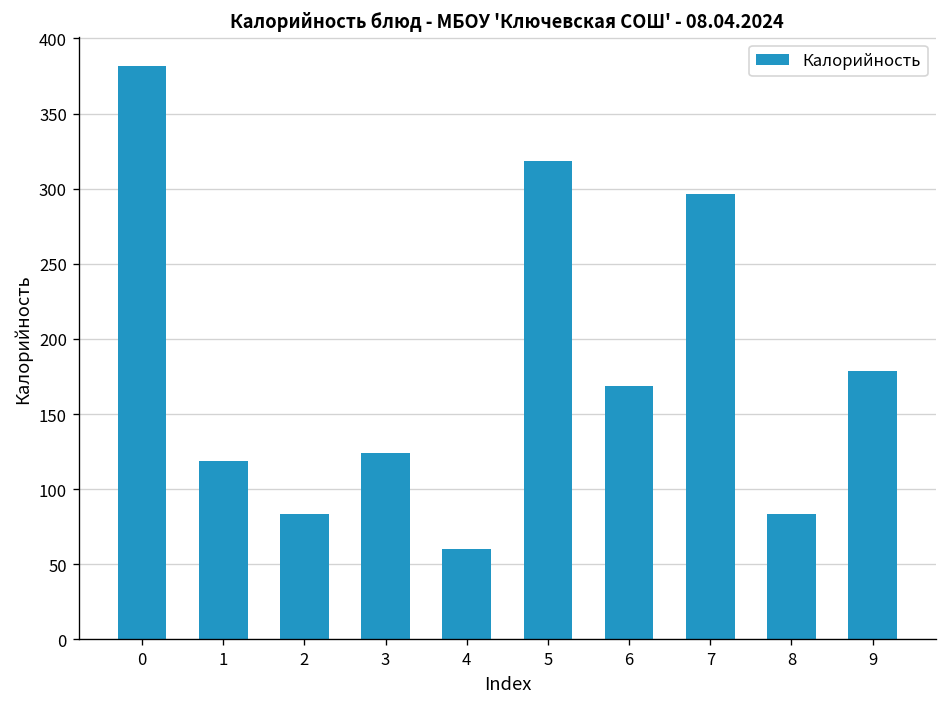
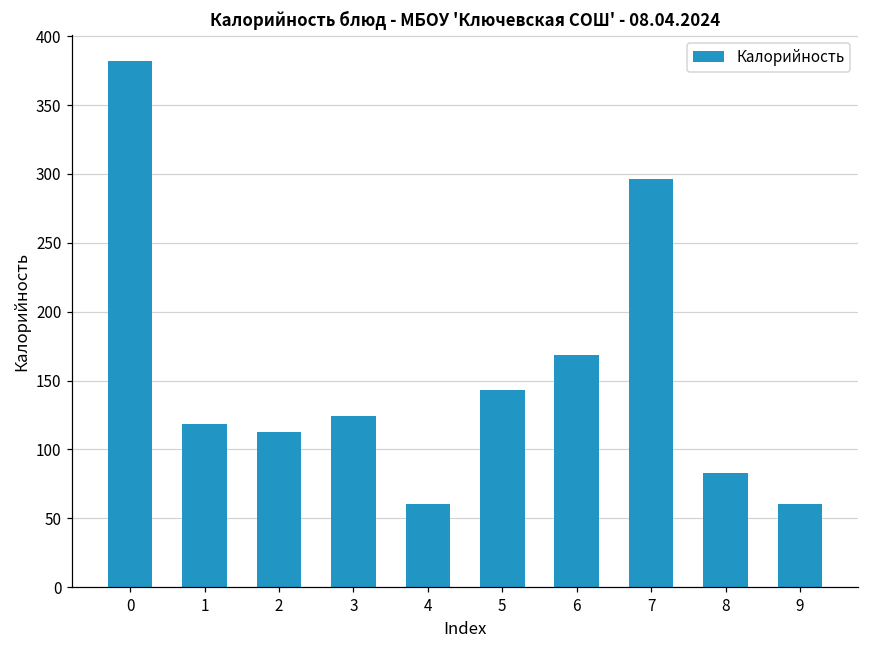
2: 83 -> 113
5: 318 -> 143
9: 178 -> 60
